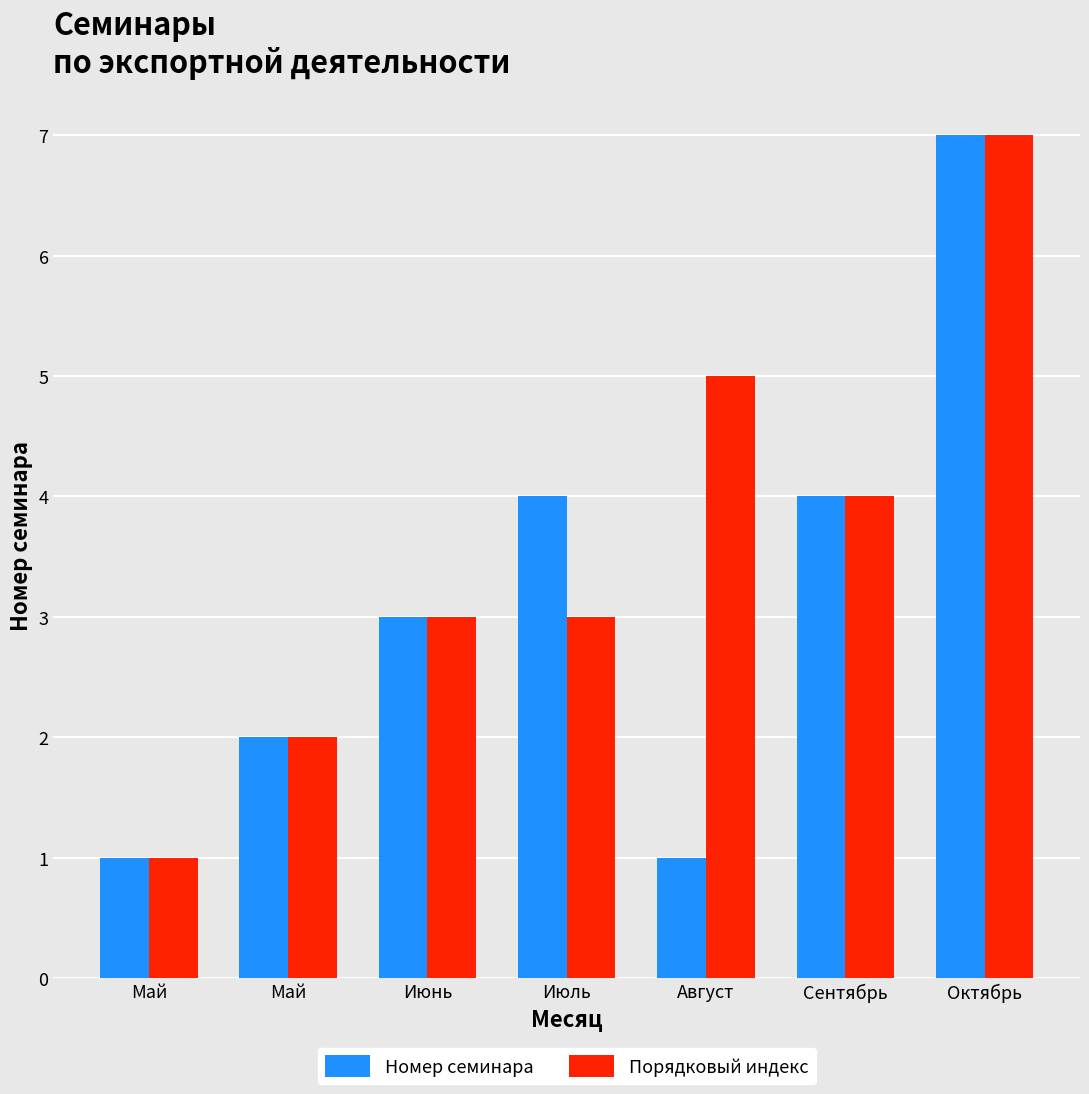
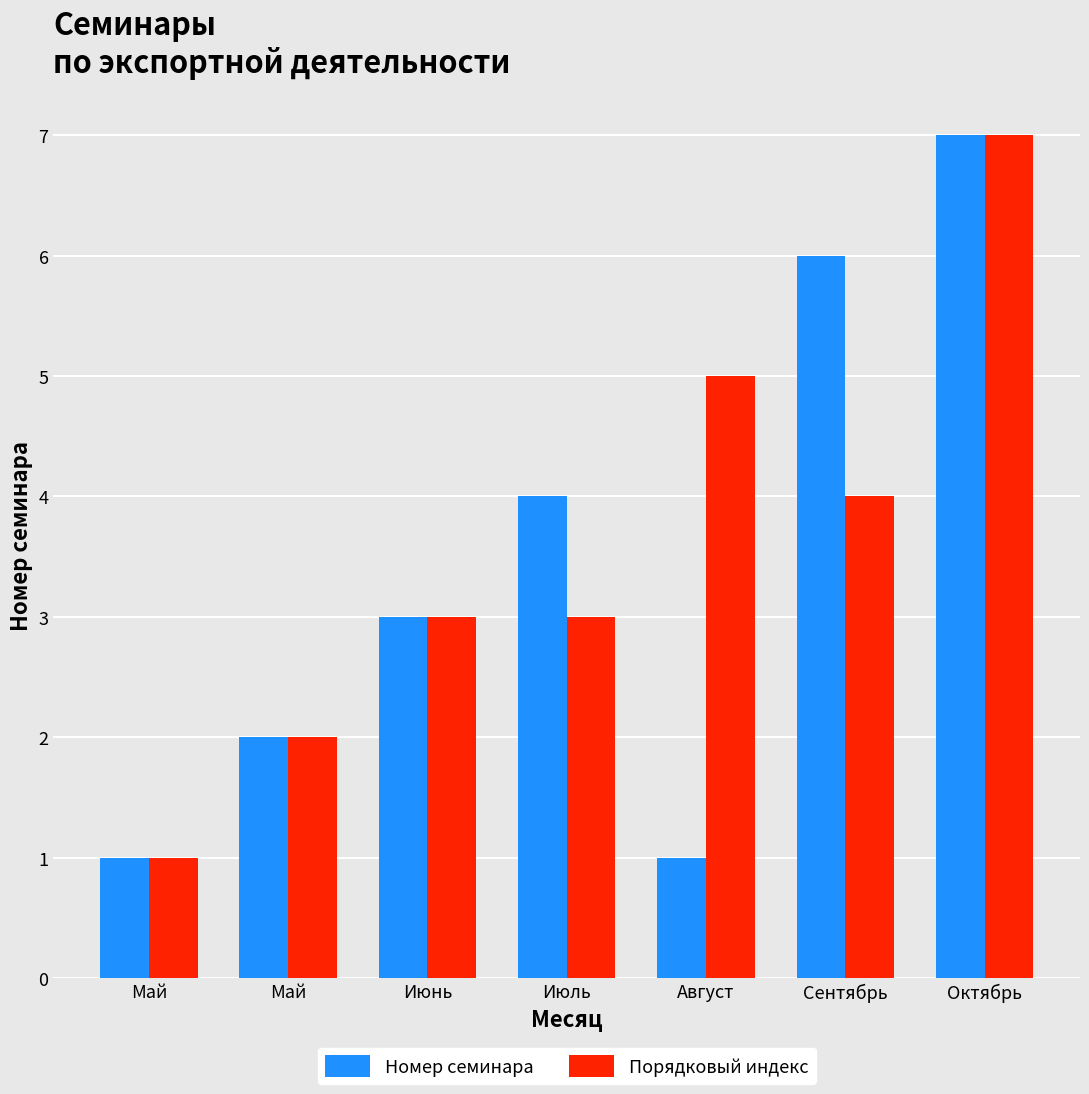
Номер семинара, Сентябрь: 4 -> 6
